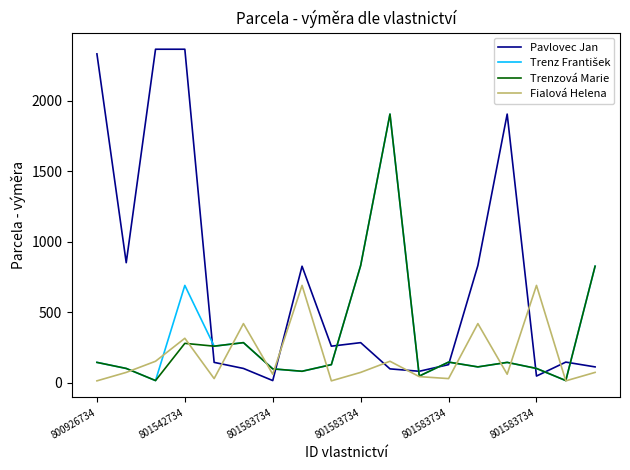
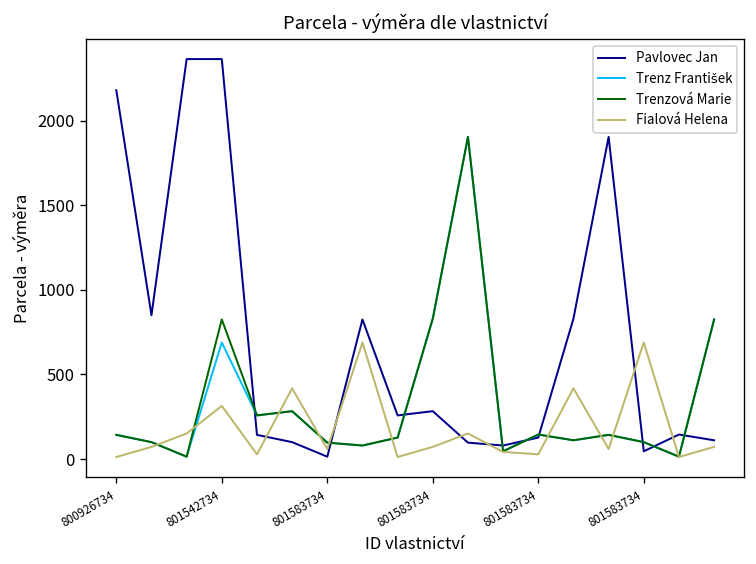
Pavlovec Jan, 800926734: 2330 -> 2180
Trenzová Marie, 801542734: 280 -> 830
